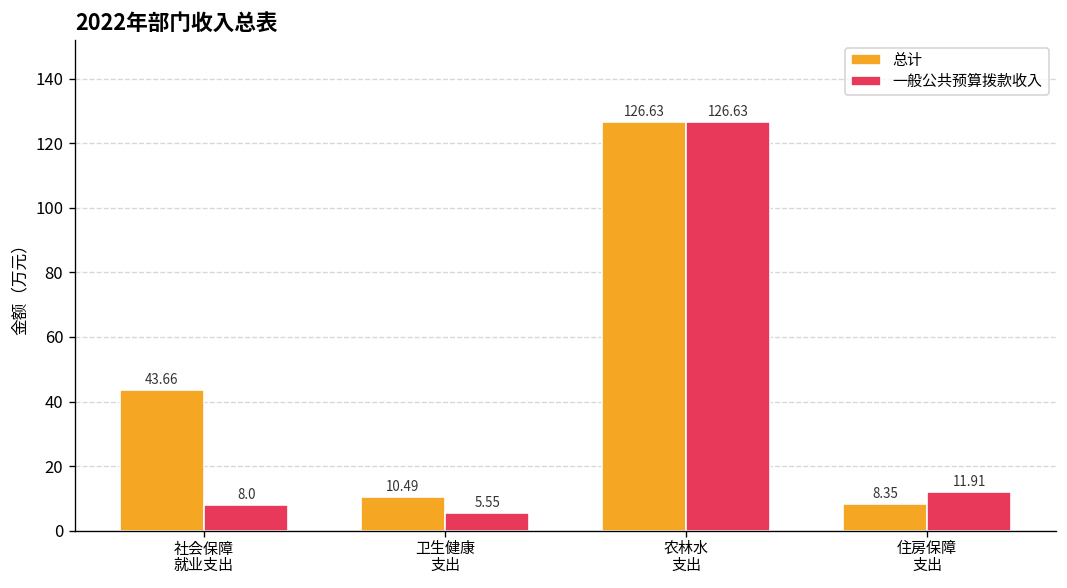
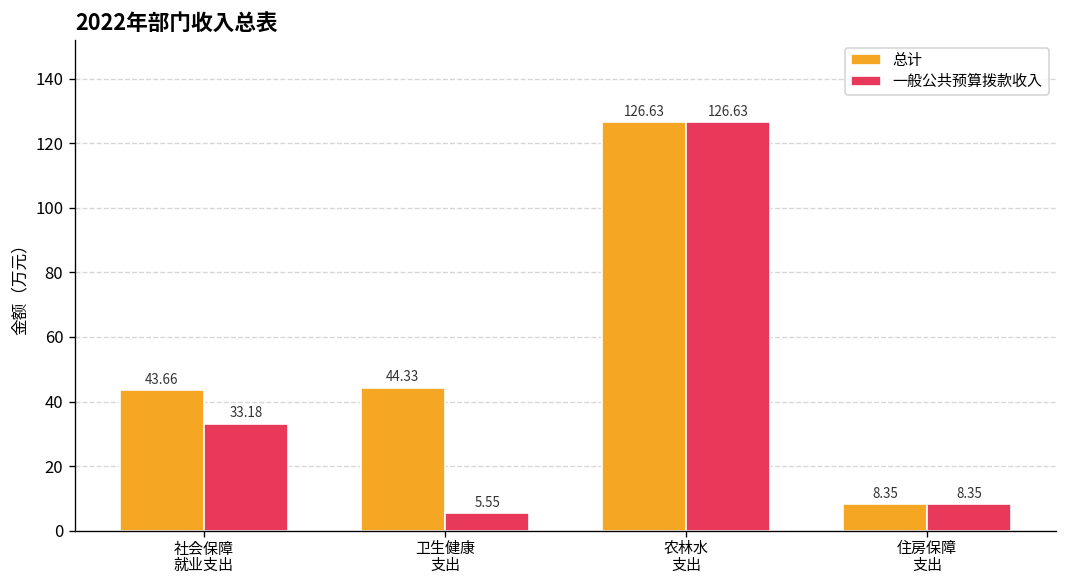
一般公共预算拨款收入, 社会保障 就业支出: 8.0 -> 33.18
总计, 卫生健康 支出: 10.49 -> 44.33
一般公共预算拨款收入, 住房保障 支出: 11.91 -> 8.35
